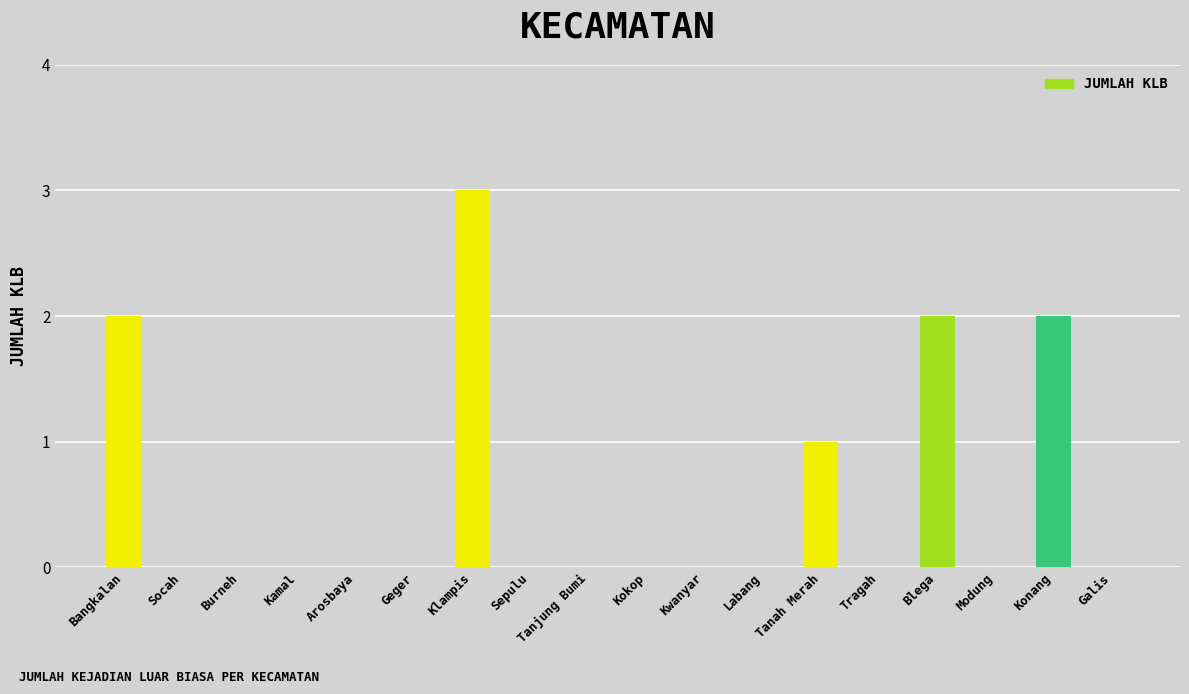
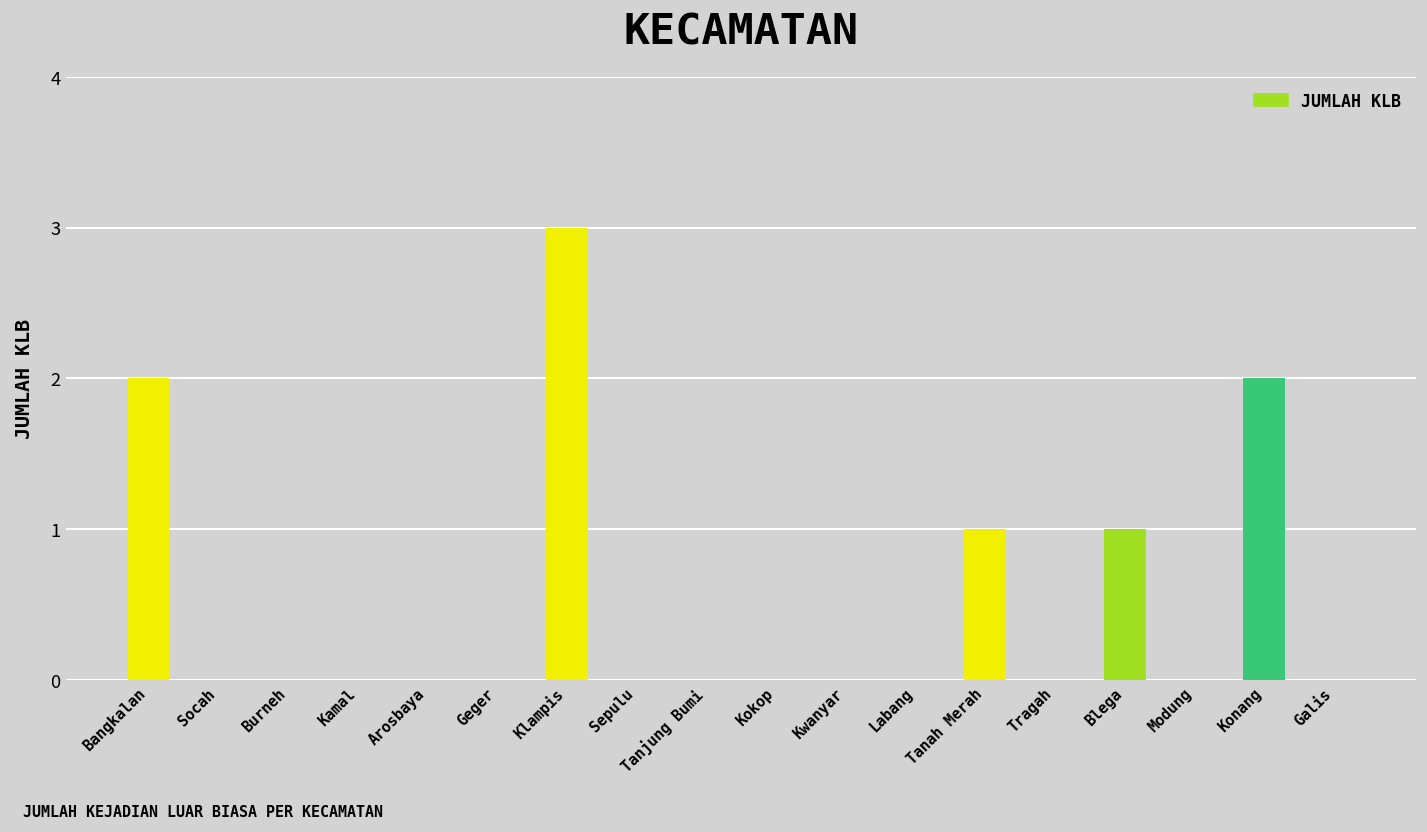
Blega: 2 -> 1
